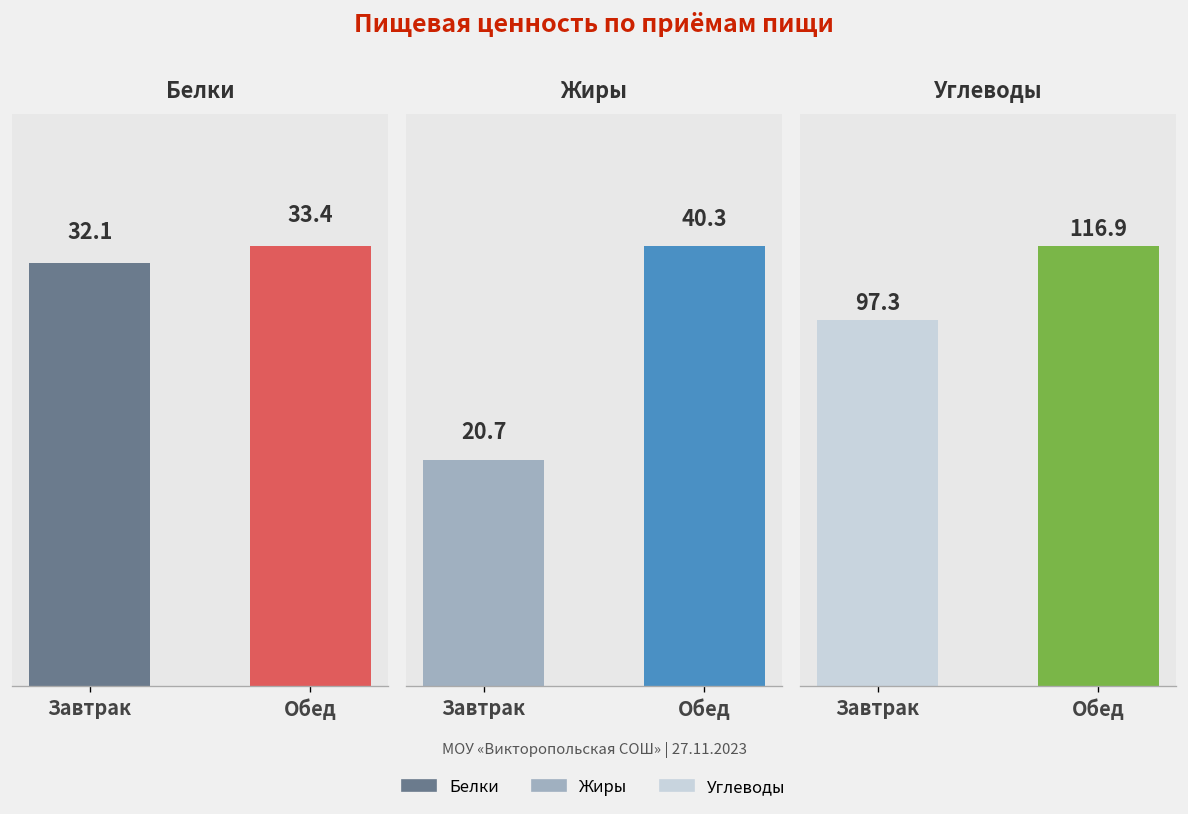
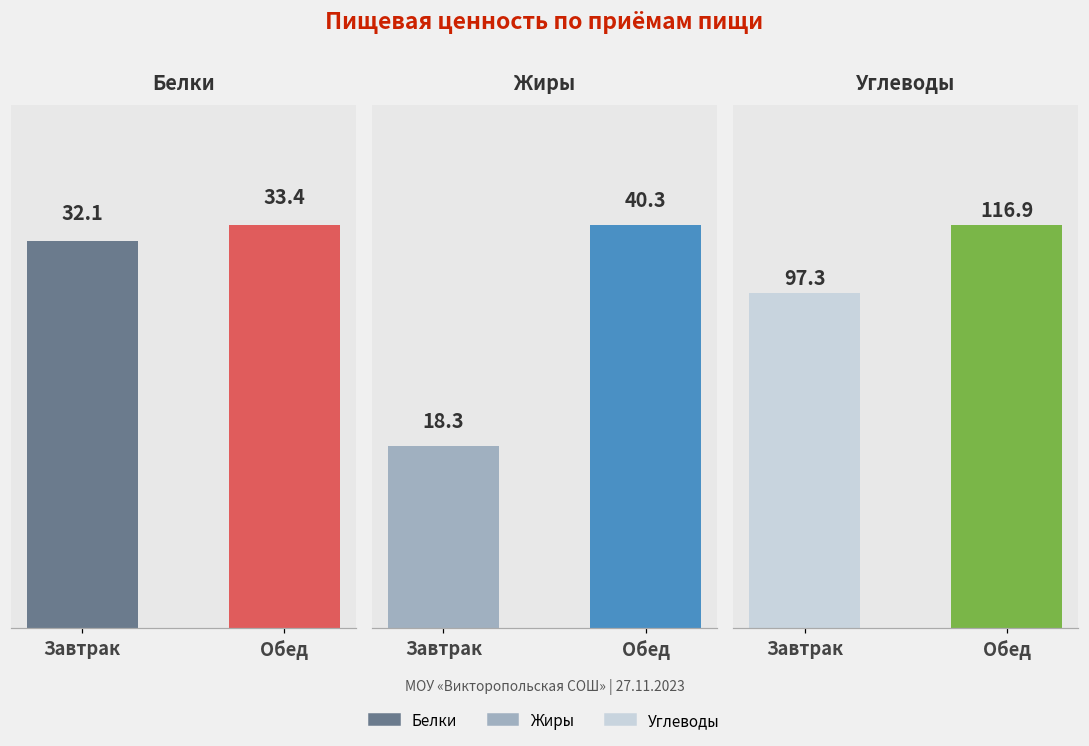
Жиры, Завтрак: 20.7 -> 18.3
